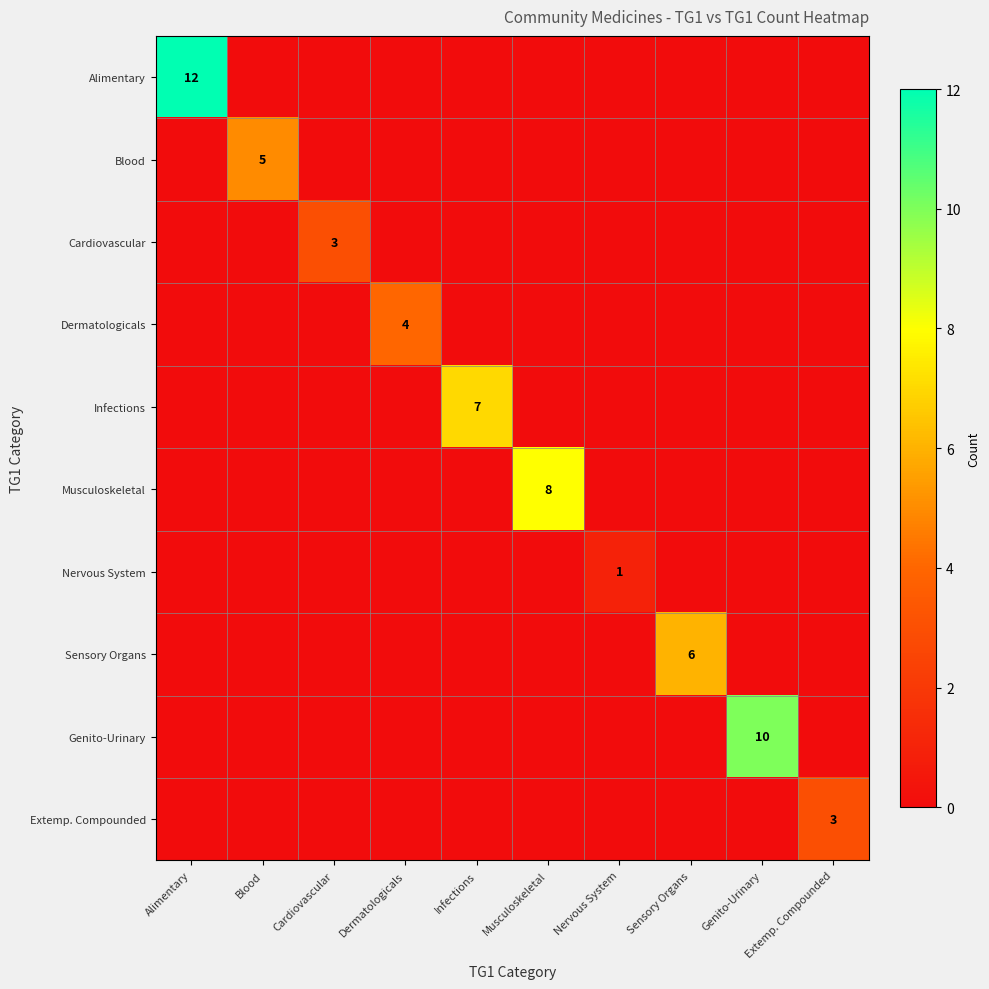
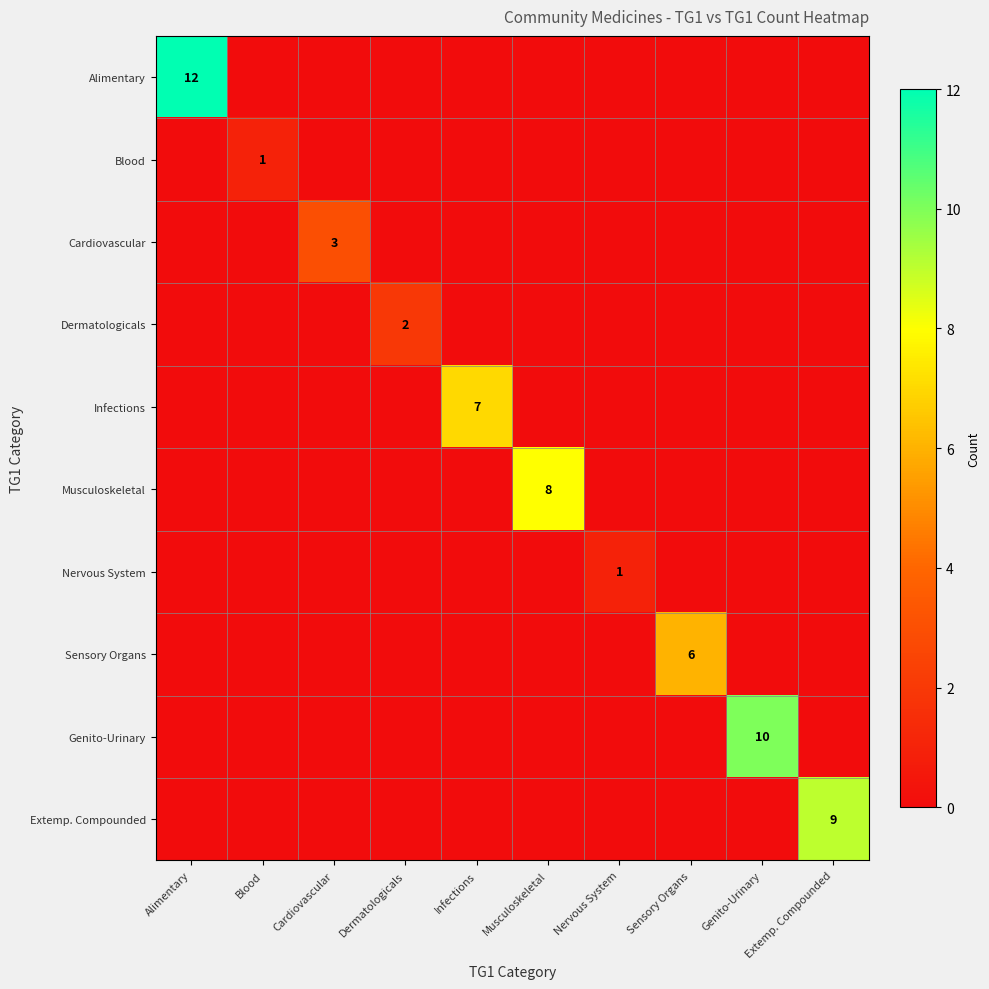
Blood, Blood: 5 -> 1
Dermatologicals, Dermatologicals: 4 -> 2
Extemp. Compounded, Extemp. Compounded: 3 -> 9
